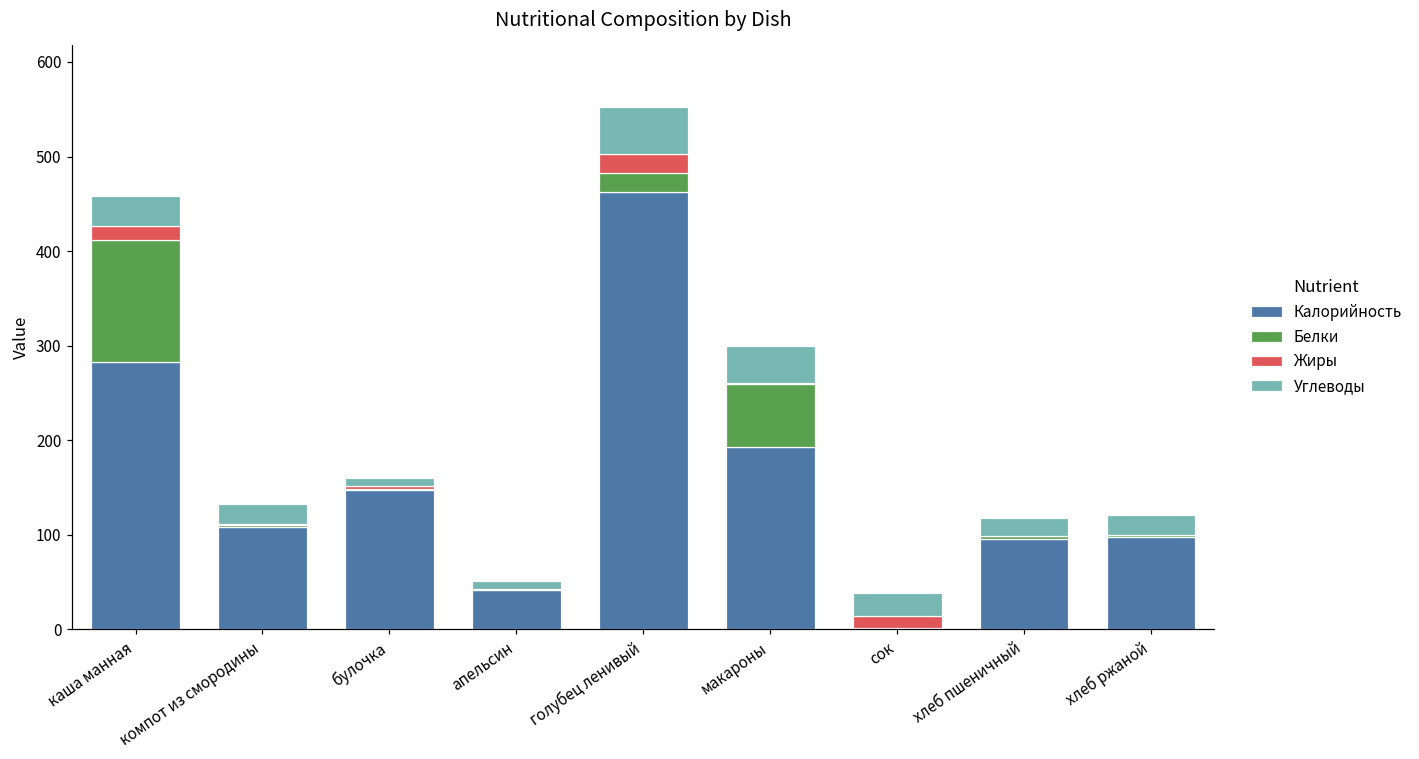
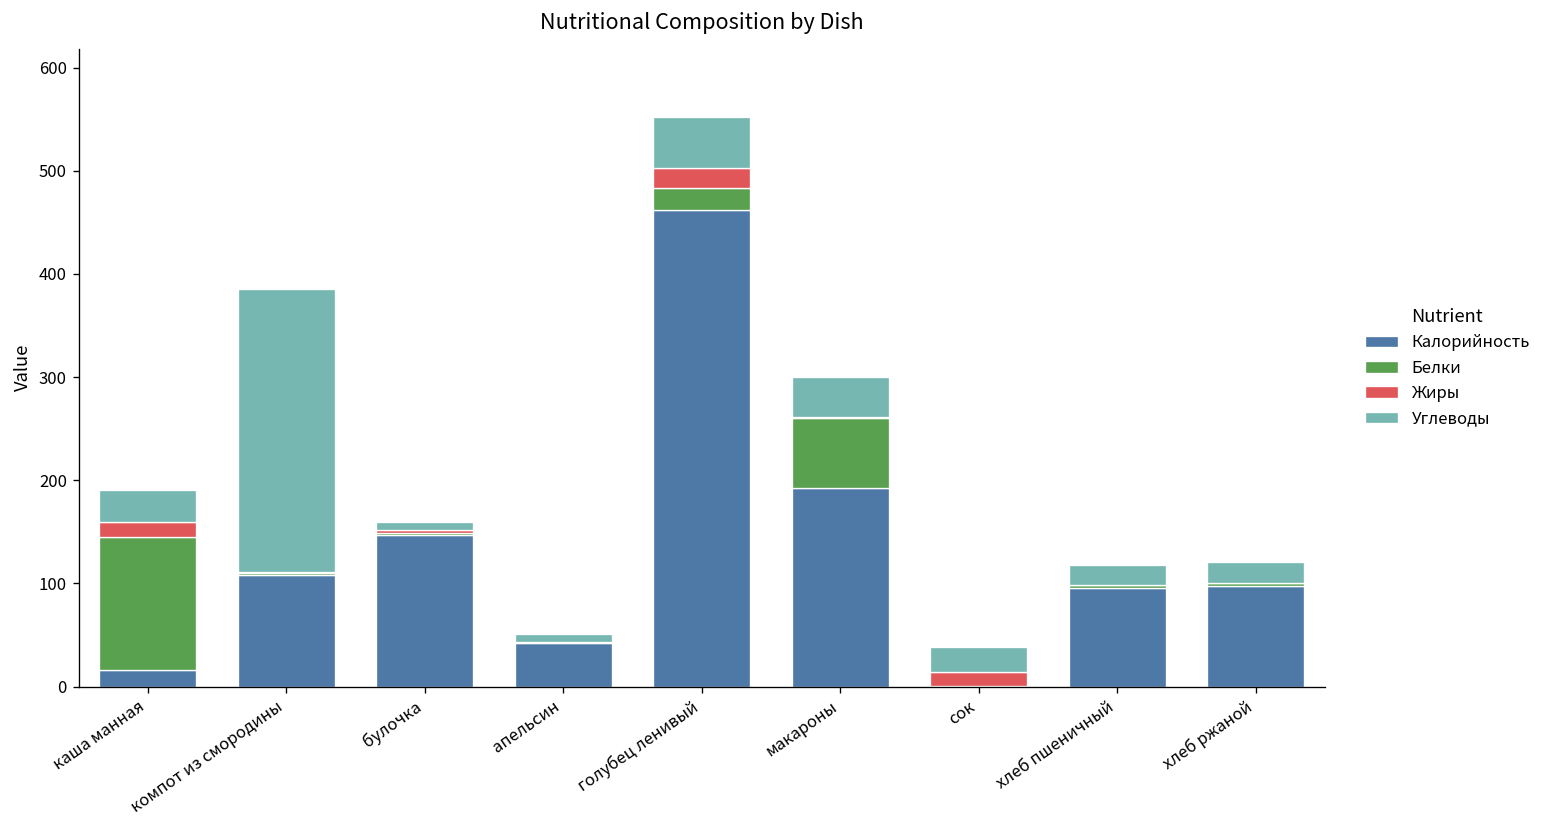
Калорийность, каша манная: 280 -> 20
Углеводы, компот из смородины: 20 -> 270
